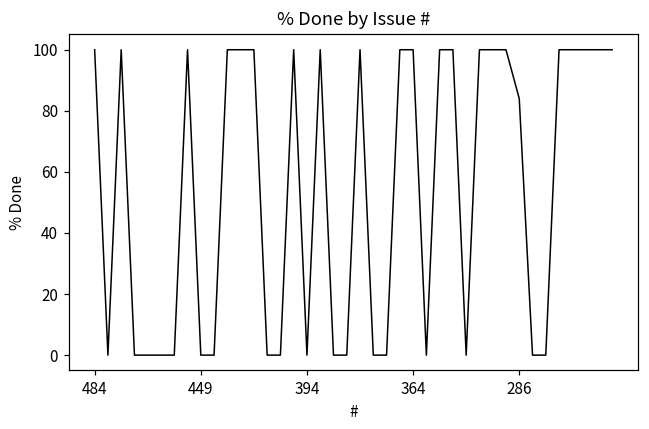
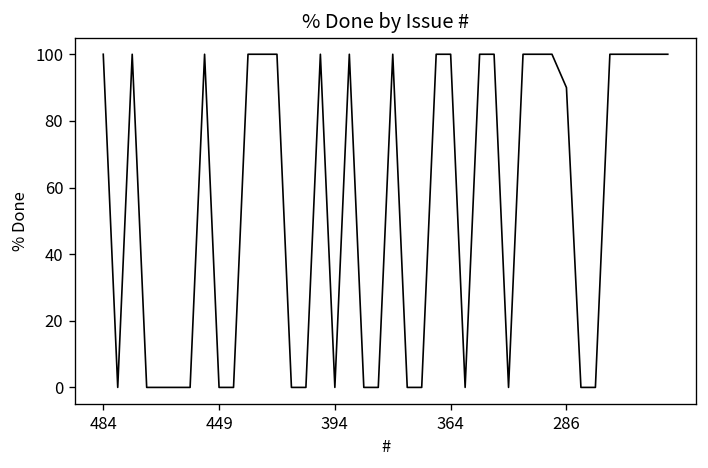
286: 84 -> 90
